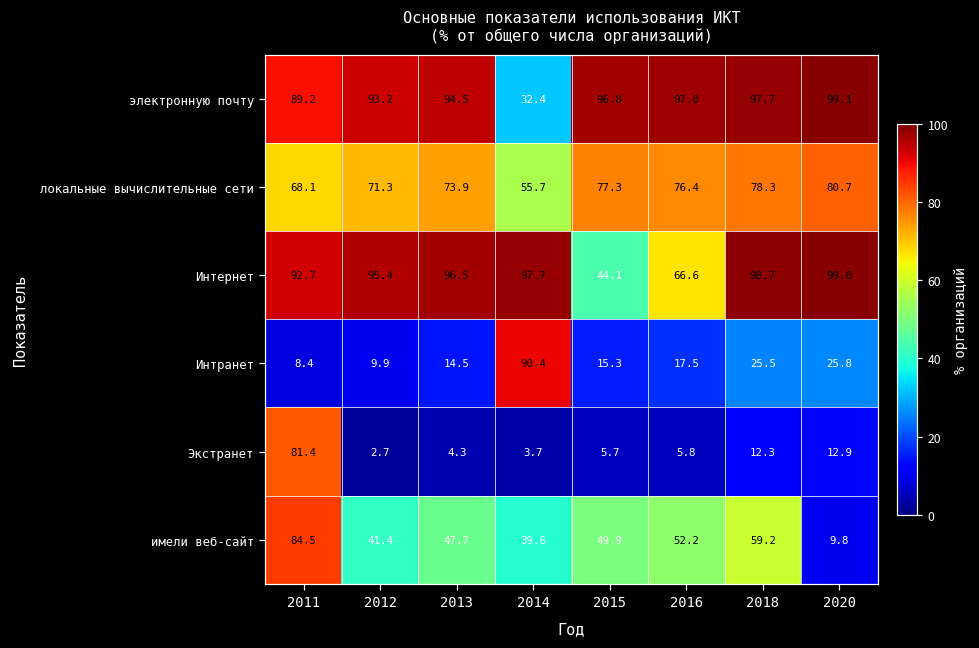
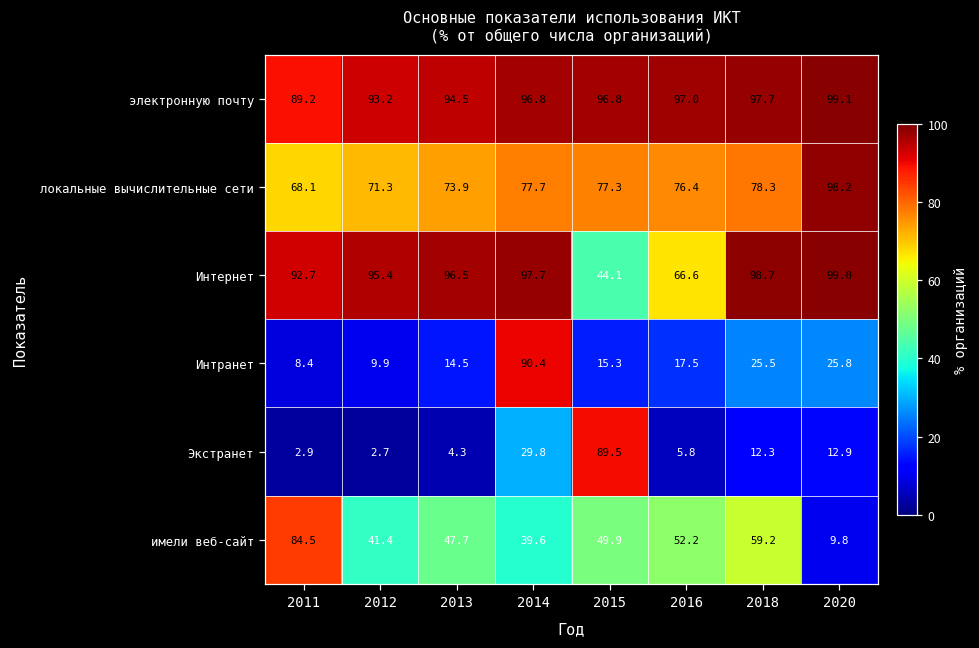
электронную почту, 2014: 32.4 -> 96.8
локальные вычислительные сети, 2014: 55.7 -> 77.7
локальные вычислительные сети, 2020: 80.7 -> 98.2
Экстранет, 2011: 81.4 -> 2.9
Экстранет, 2014: 3.7 -> 29.8
Экстранет, 2015: 5.7 -> 89.5
